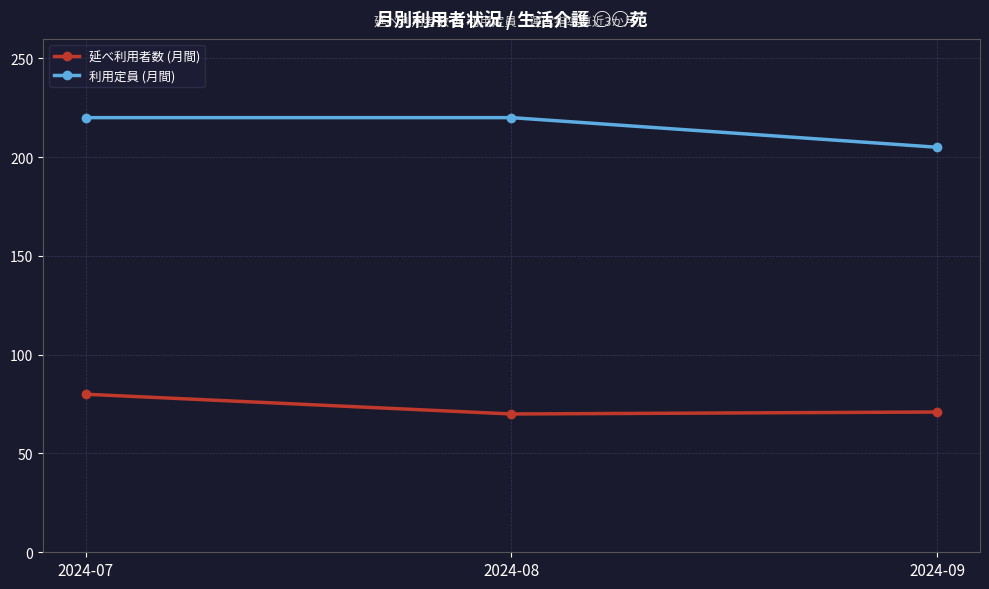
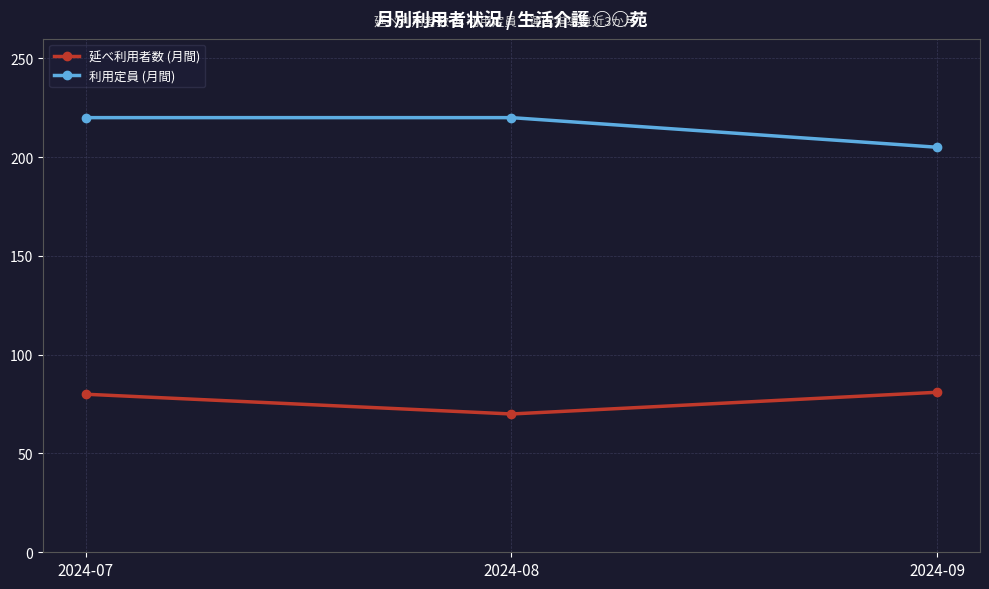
延べ利用者数 (月間), 2024-09: 71 -> 81
